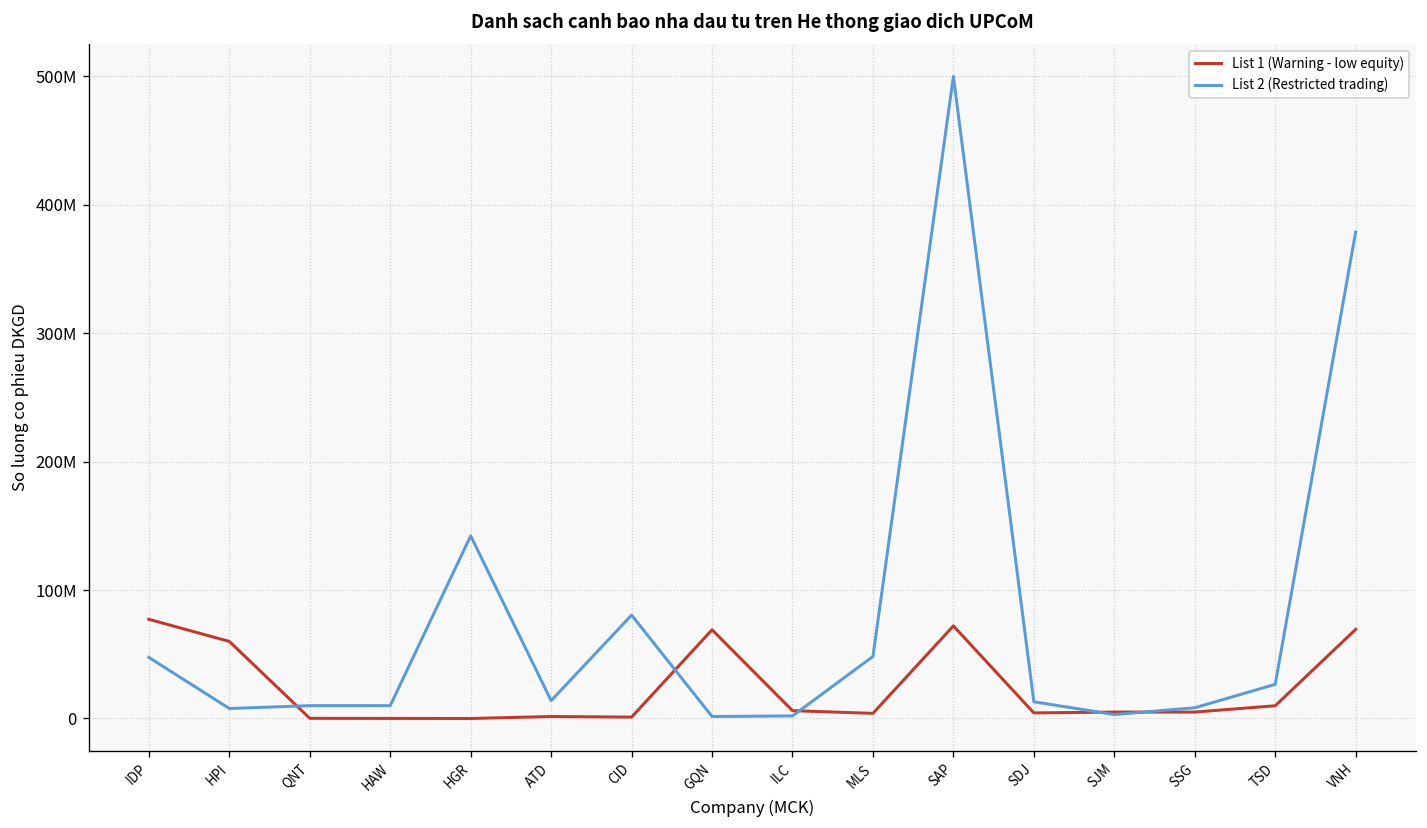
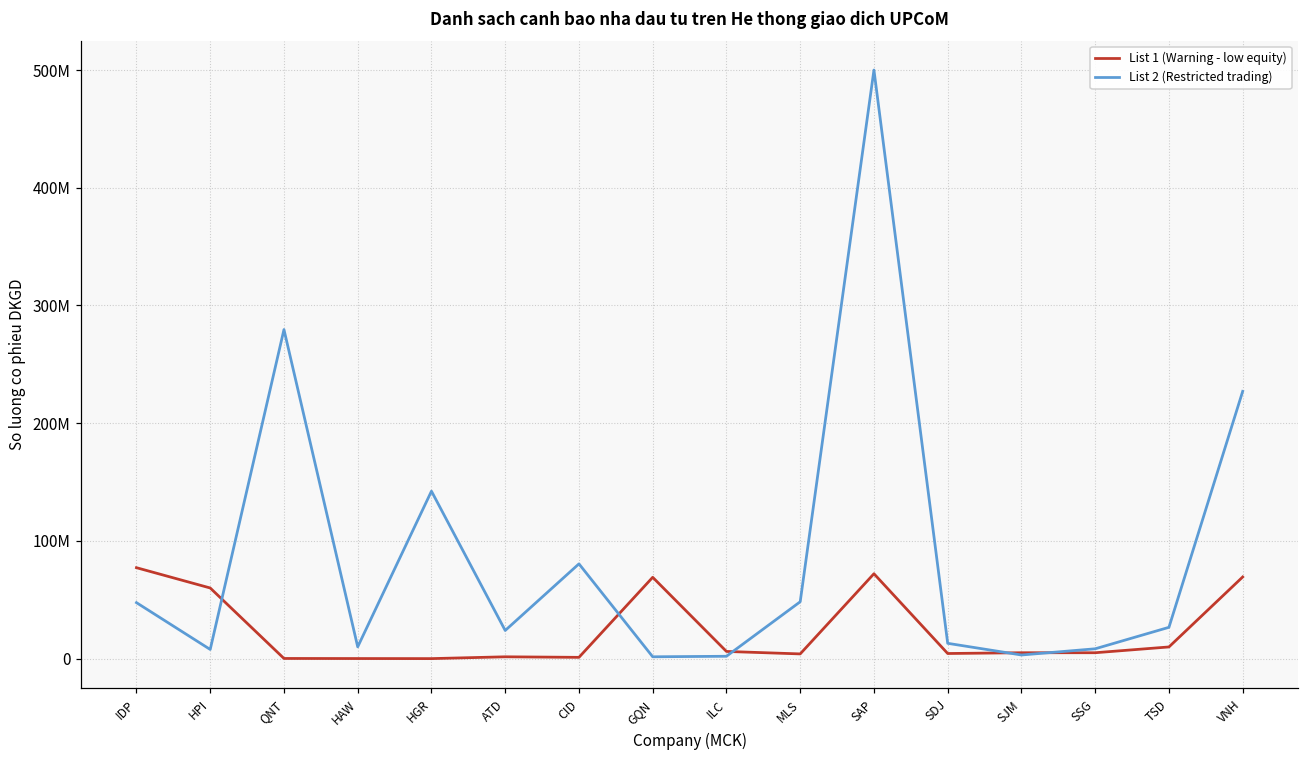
List 2 (Restricted trading), QNT: 10000000 -> 280000000
List 2 (Restricted trading), ATD: 14000000 -> 24000000
List 2 (Restricted trading), VNH: 379000000 -> 227000000
